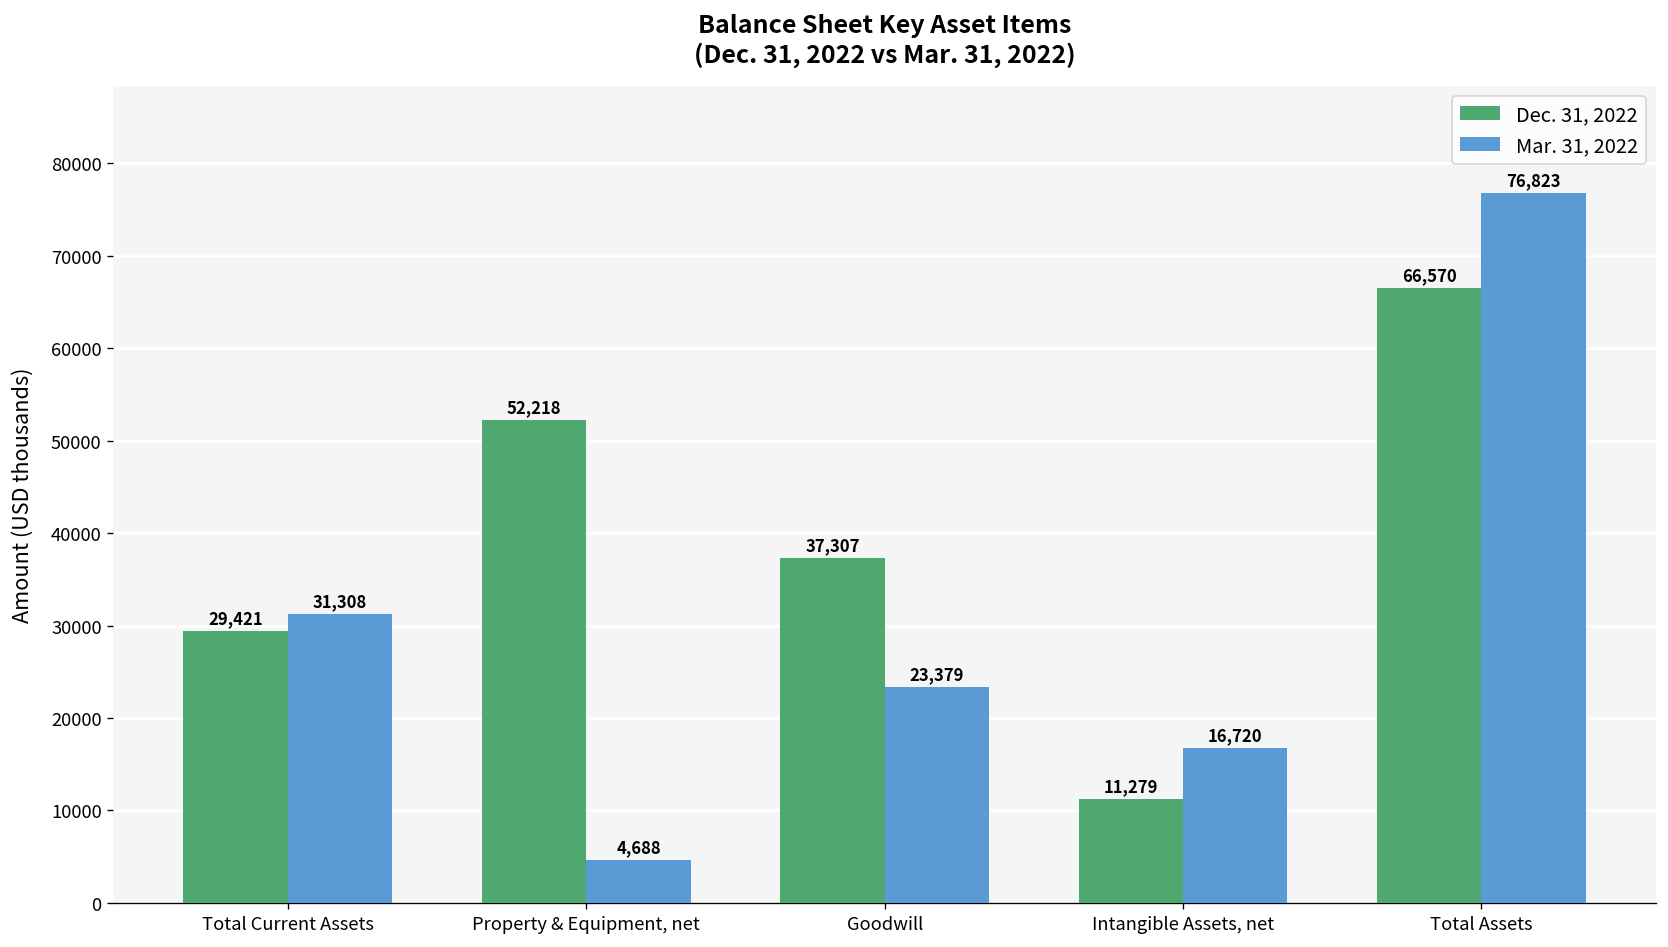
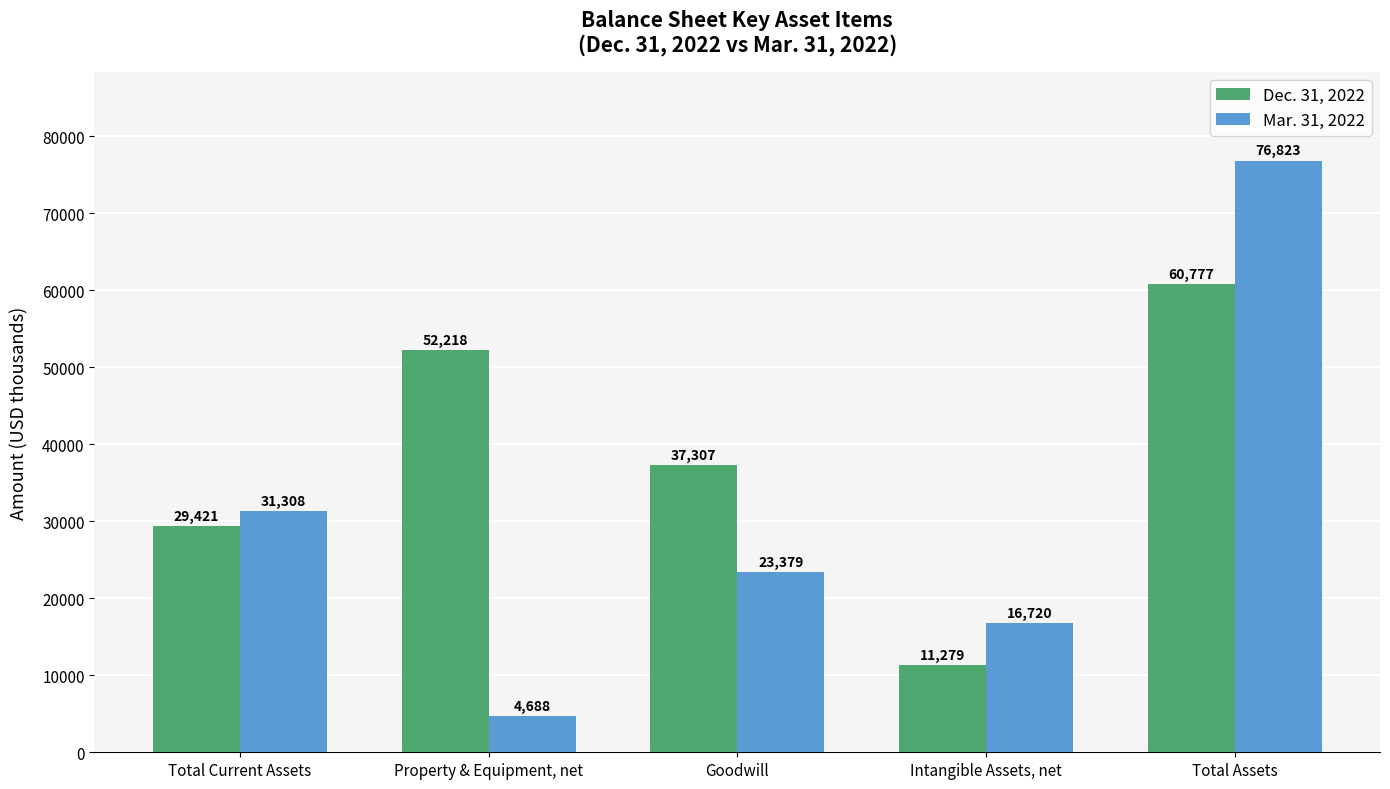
Dec. 31, 2022, Total Assets: 66,570 -> 60,777
